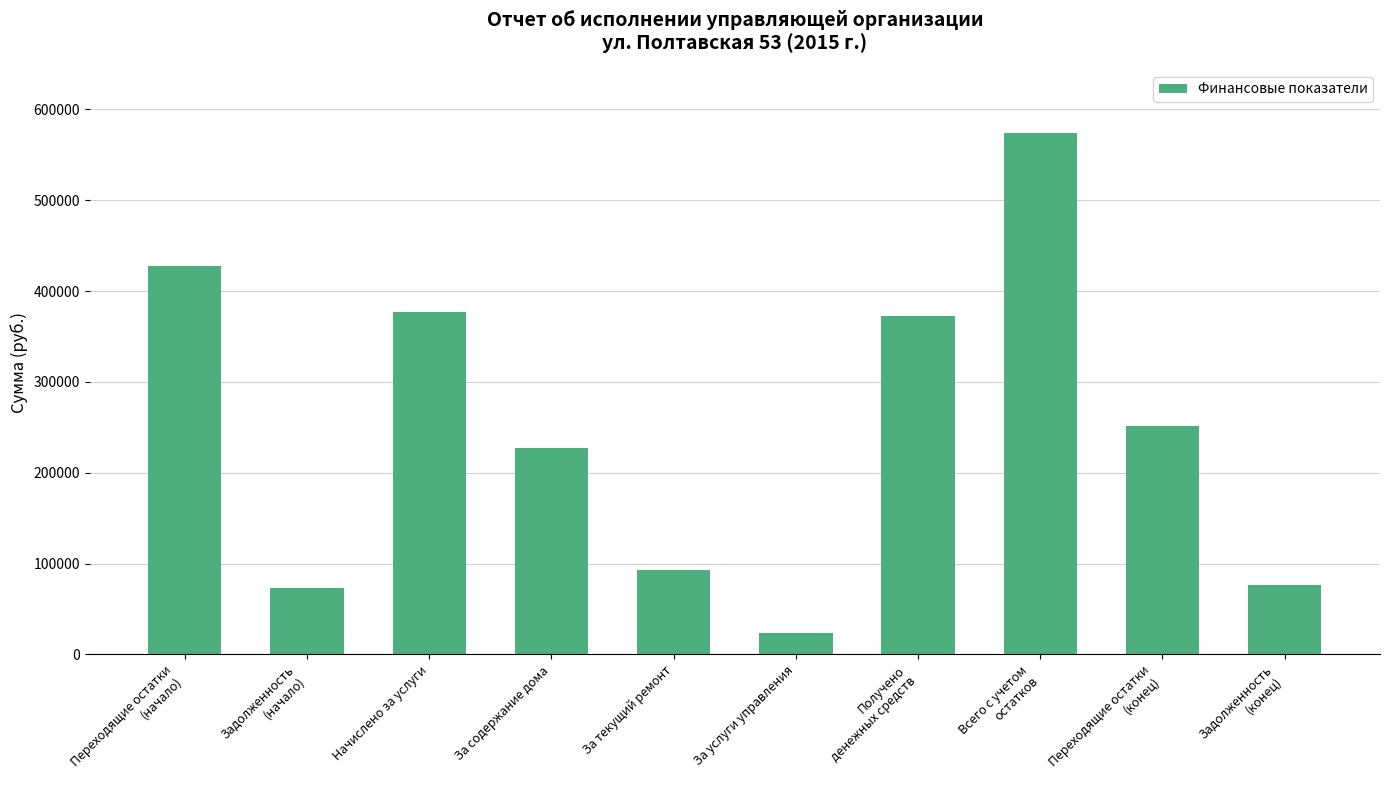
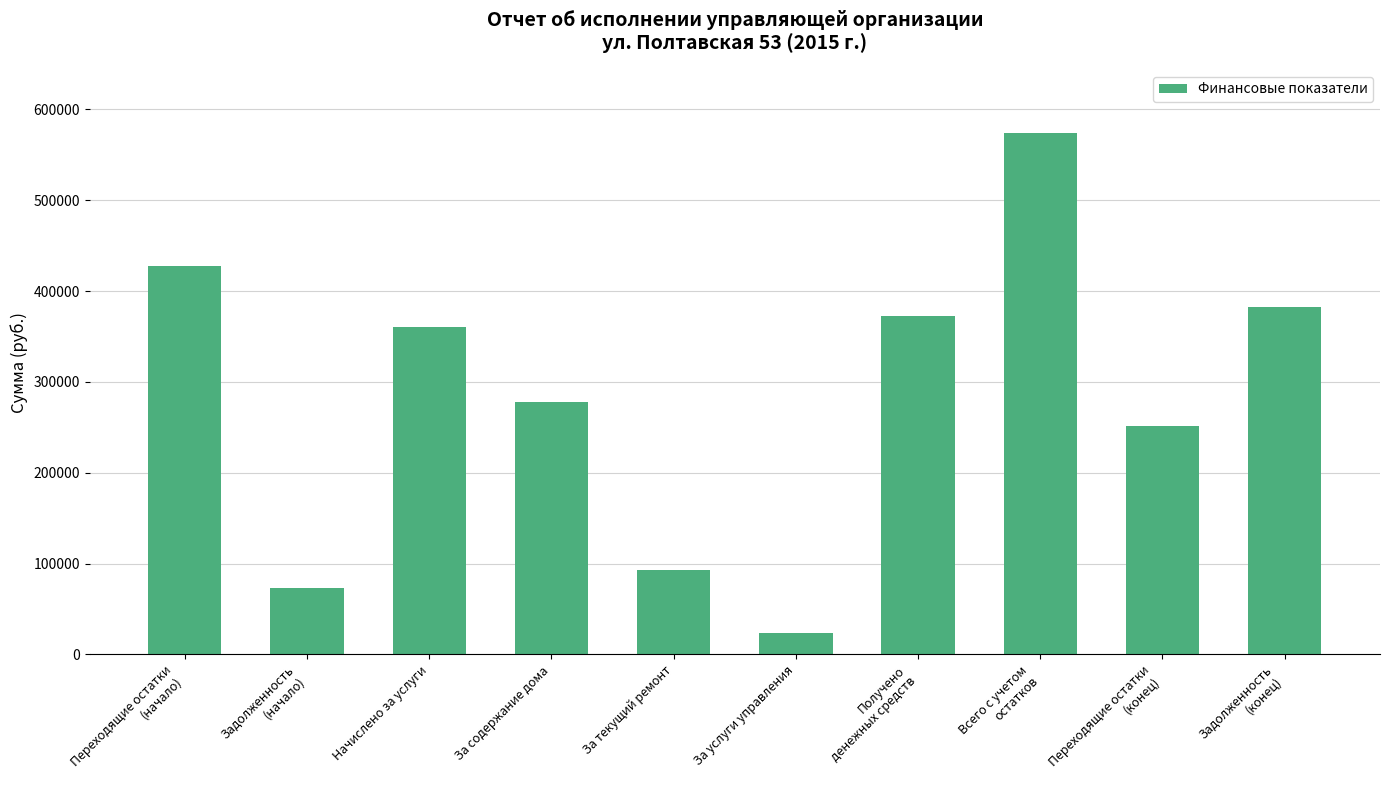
Начислено за услуги: 380000 -> 360000
За содержание дома: 230000 -> 280000
Задолженность (конец): 80000 -> 380000
